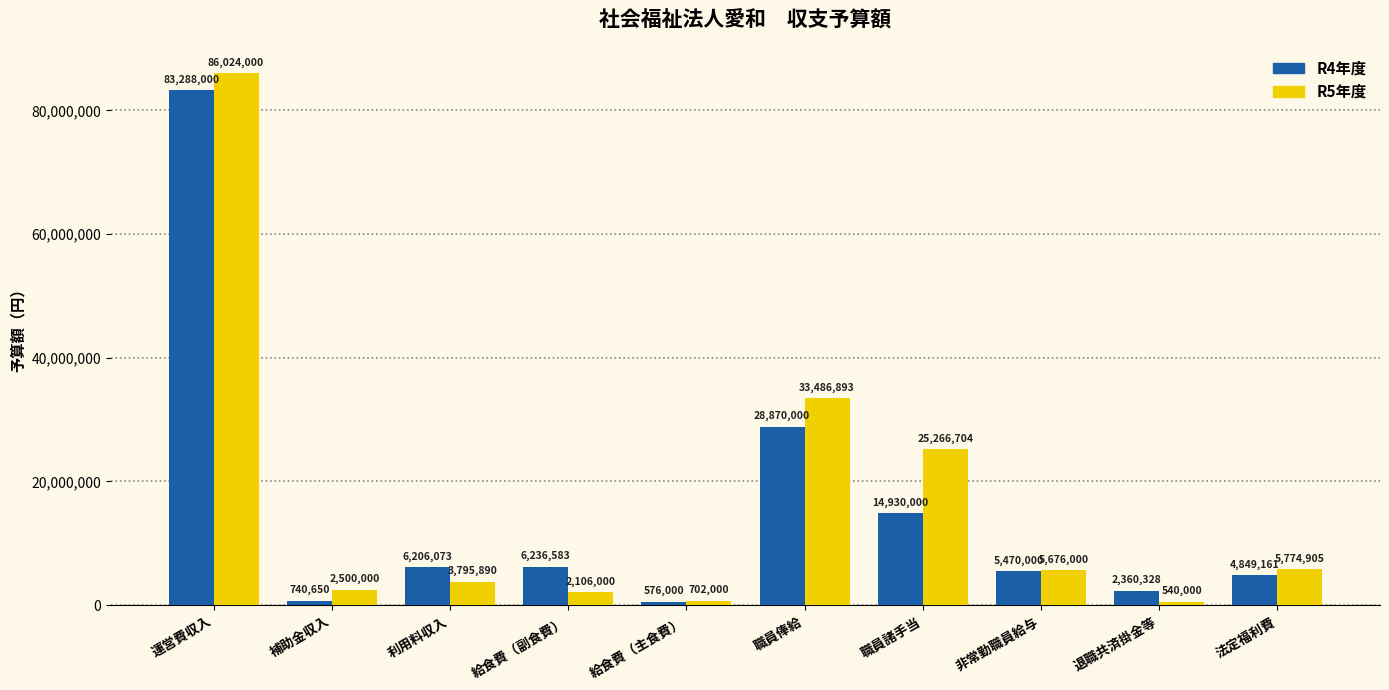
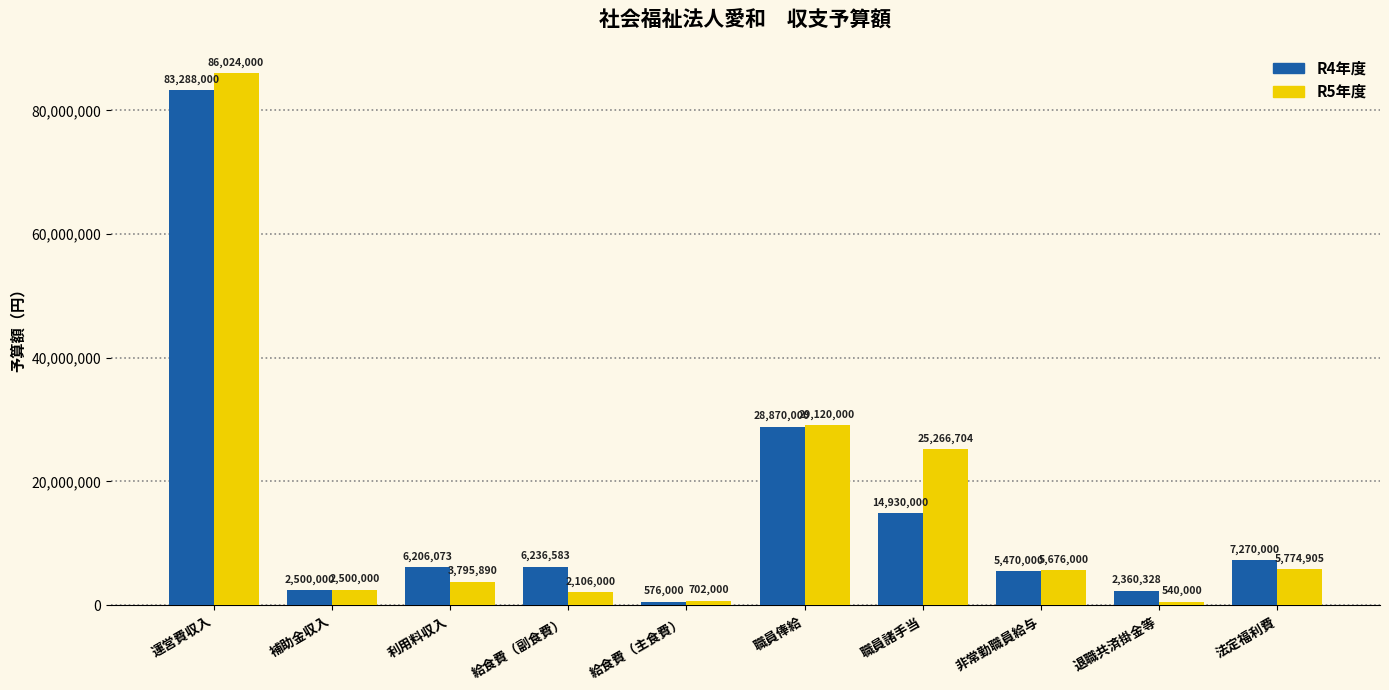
R4年度, 補助金収入: 740,650 -> 2,500,000
R5年度, 職員俸給: 33,486,893 -> 29,120,000
R4年度, 法定福利費: 4,849,161 -> 7,270,000
